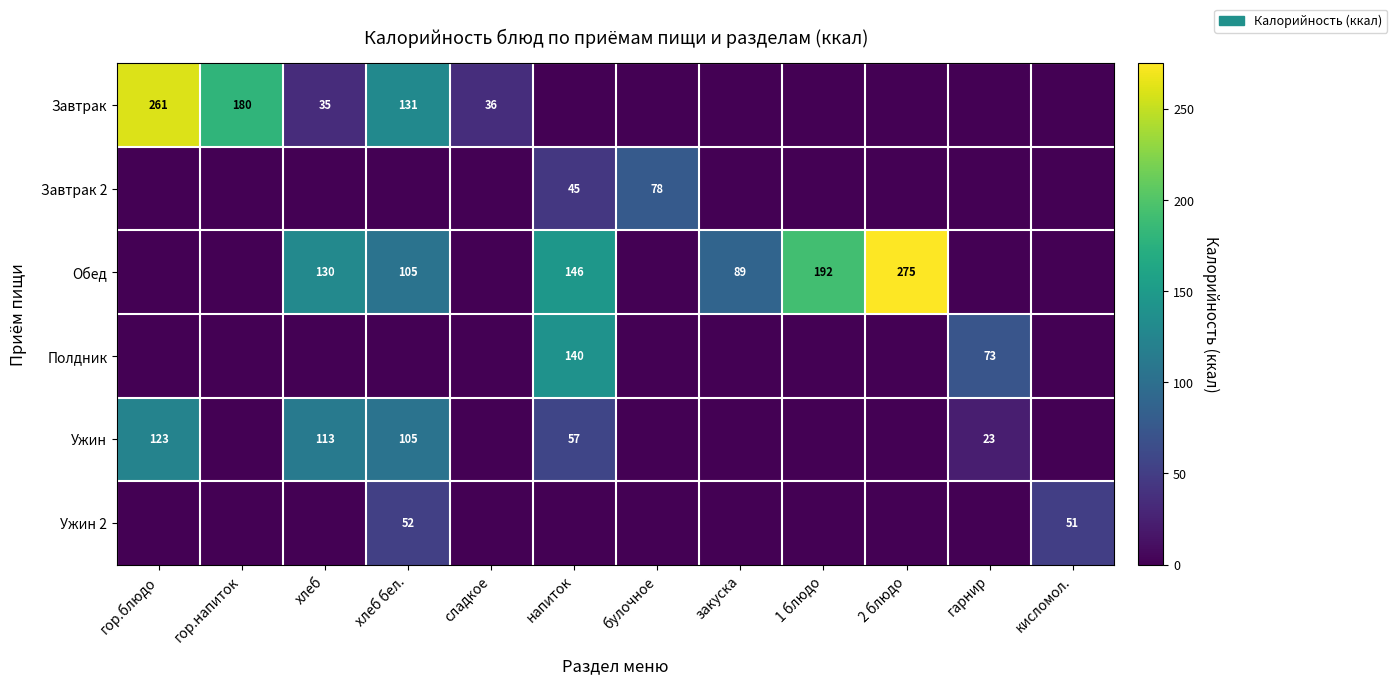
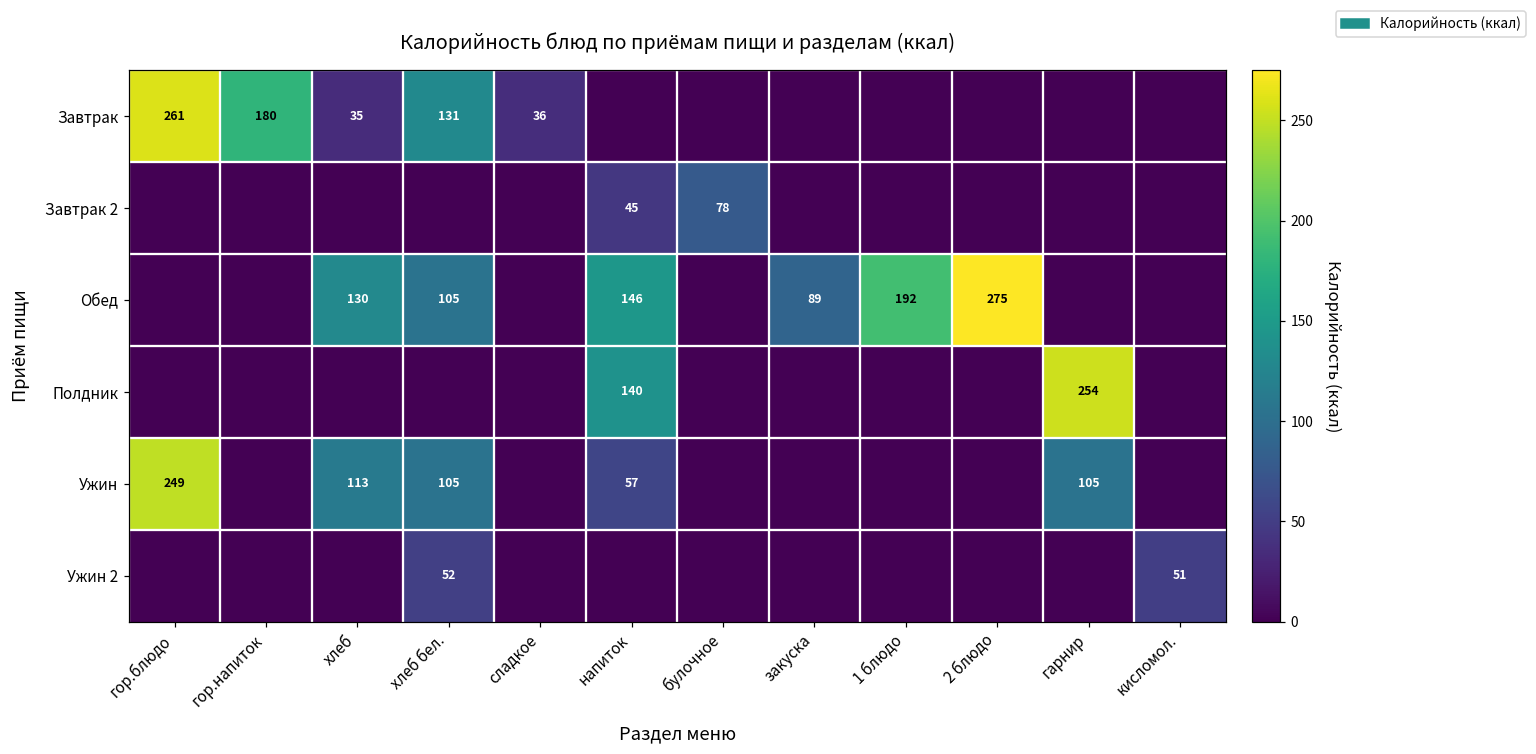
Полдник, гарнир: 73 -> 254
Ужин, гор.блюдо: 123 -> 249
Ужин, гарнир: 23 -> 105
